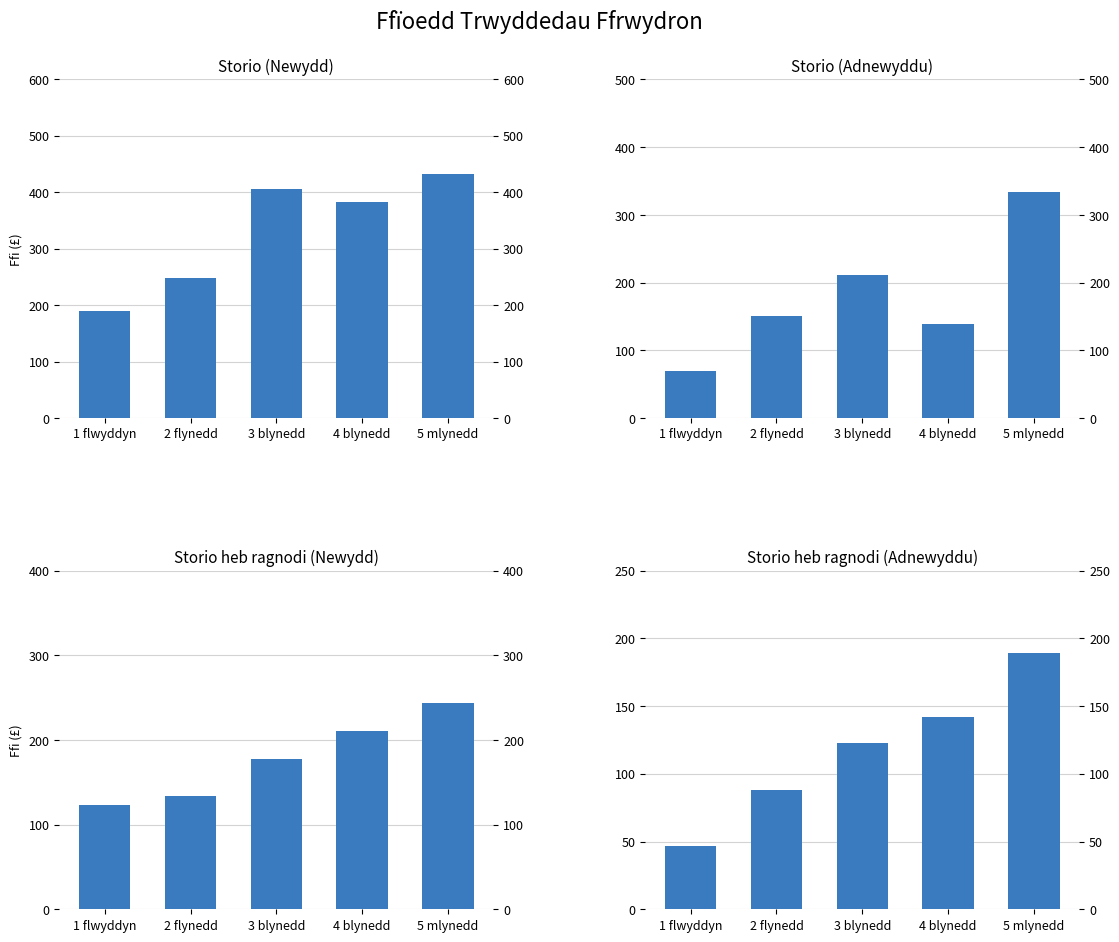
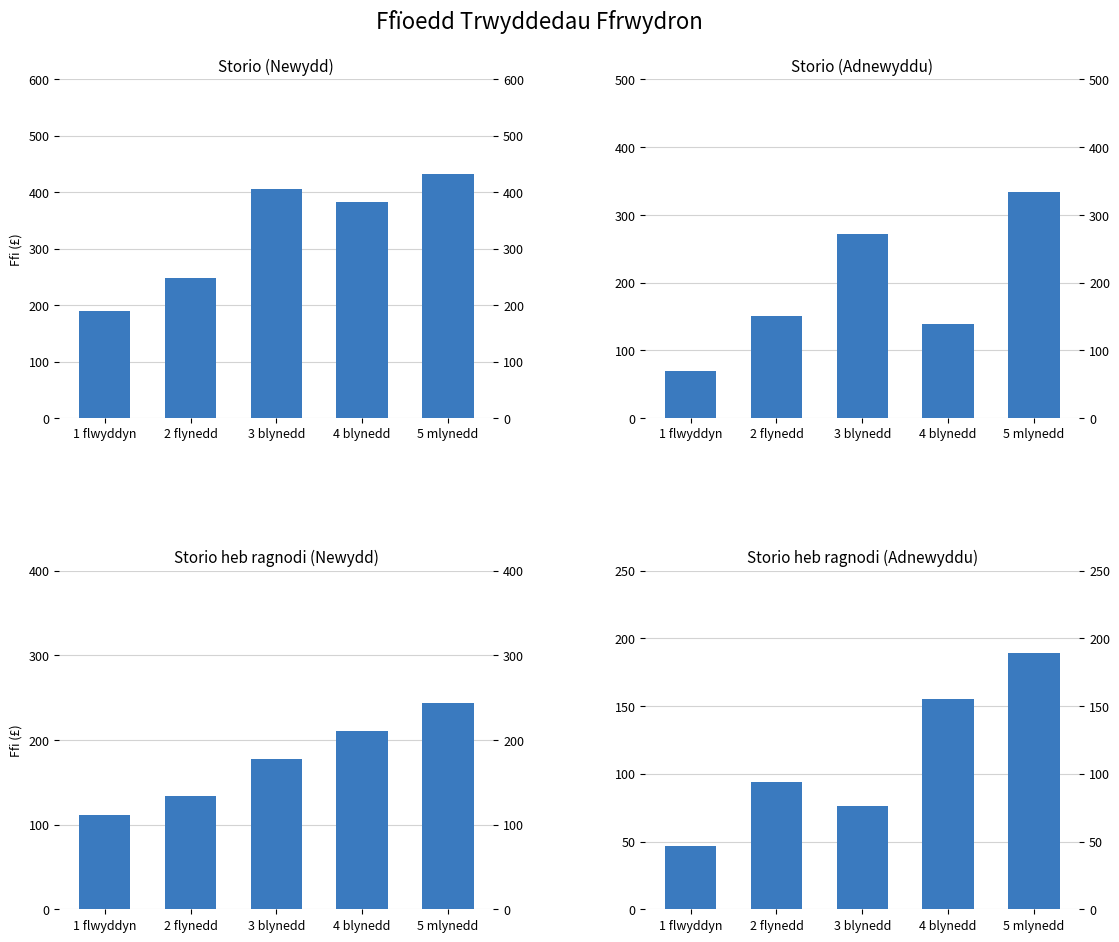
Storio (Adnewyddu), 3 blynedd: 210 -> 270
Storio heb ragnodi (Newydd), 1 flwyddyn: 120 -> 110
Storio heb ragnodi (Adnewyddu), 2 flynedd: 88 -> 94
Storio heb ragnodi (Adnewyddu), 3 blynedd: 123 -> 76
Storio heb ragnodi (Adnewyddu), 4 blynedd: 142 -> 155
